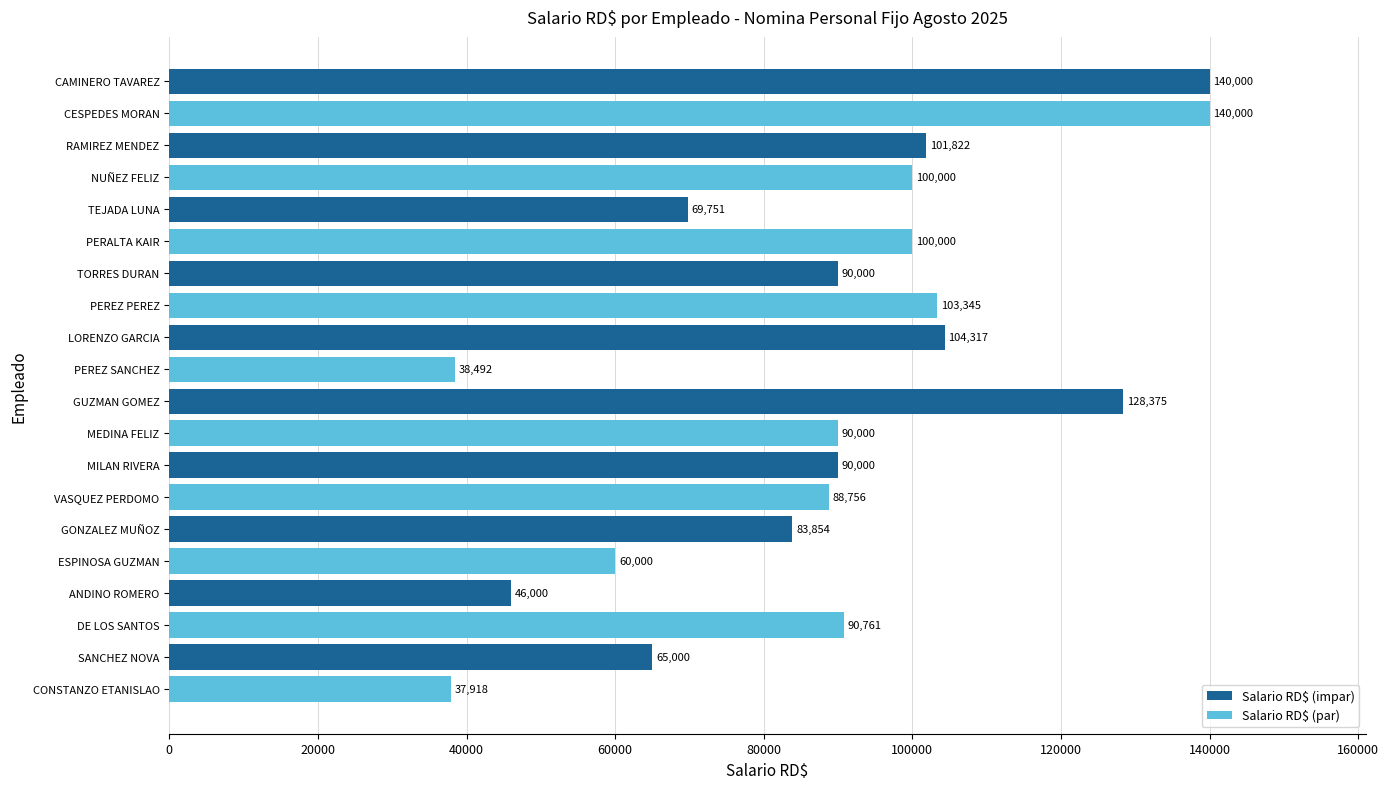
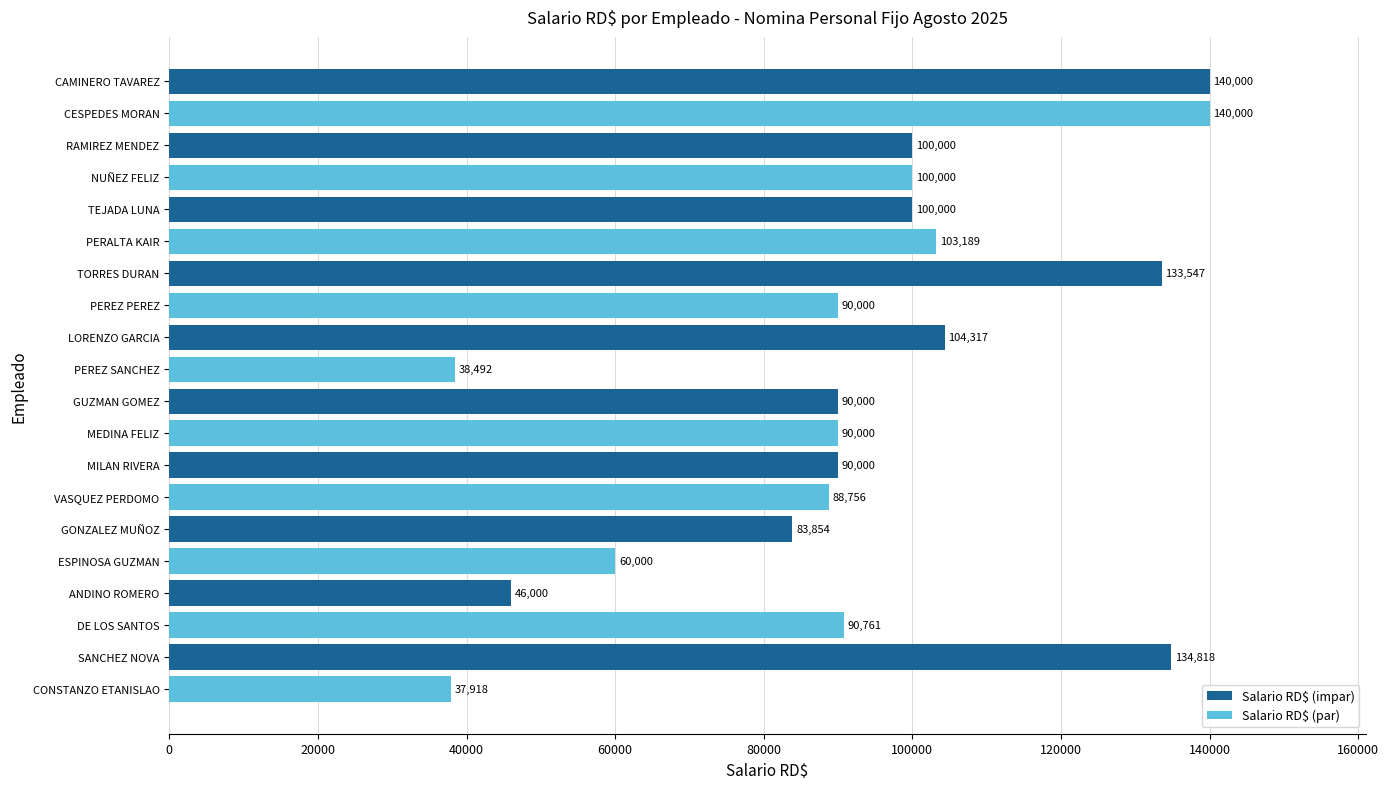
RAMIREZ MENDEZ: 101,822 -> 100,000
TEJADA LUNA: 69,751 -> 100,000
PERALTA KAIR: 100,000 -> 103,189
TORRES DURAN: 90,000 -> 133,547
PEREZ PEREZ: 103,345 -> 90,000
GUZMAN GOMEZ: 128,375 -> 90,000
SANCHEZ NOVA: 65,000 -> 134,818
